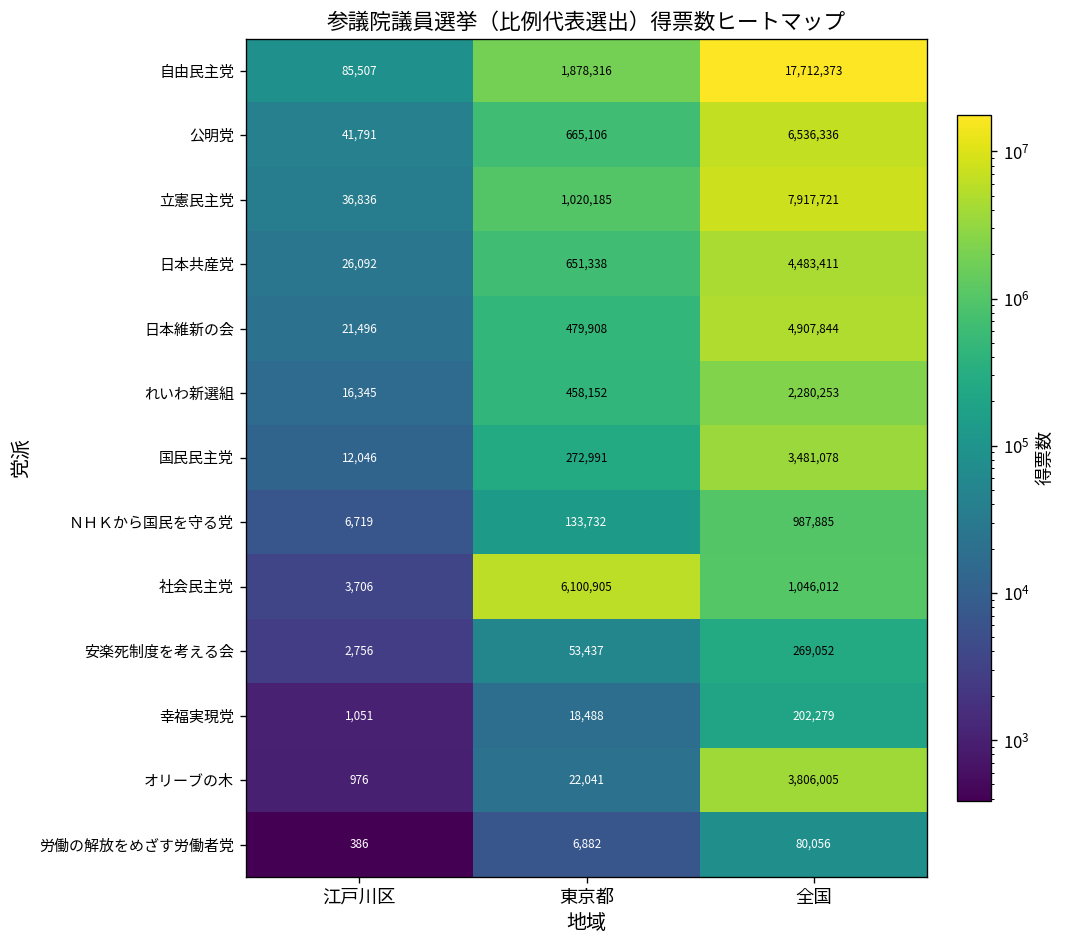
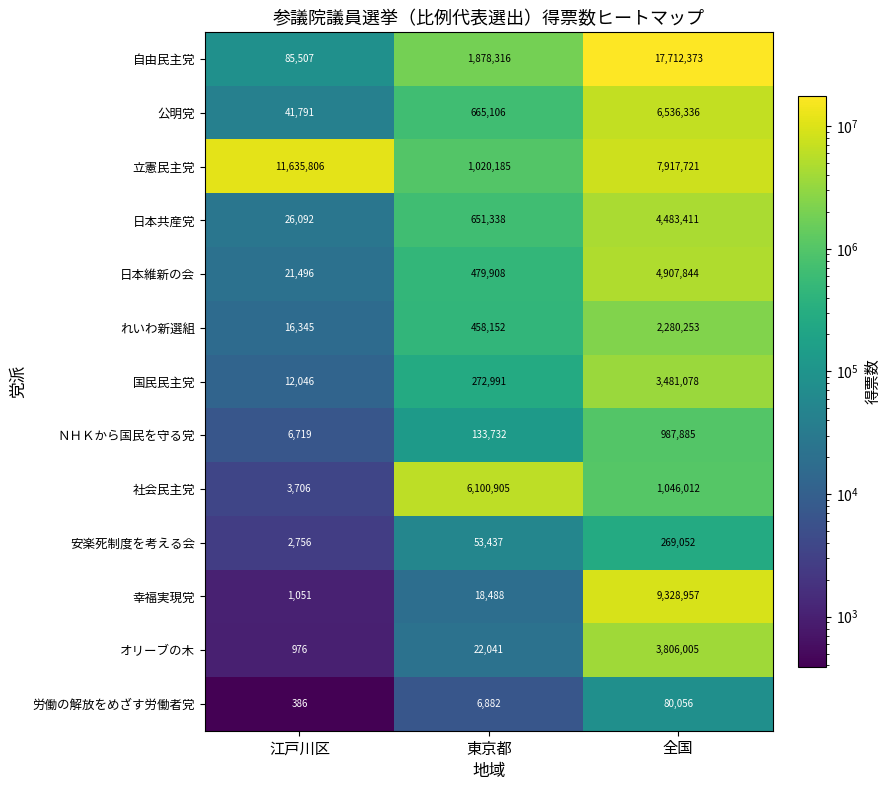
立憲民主党, 江戸川区: 36,836 -> 11,635,806
幸福実現党, 全国: 202,279 -> 9,328,957
